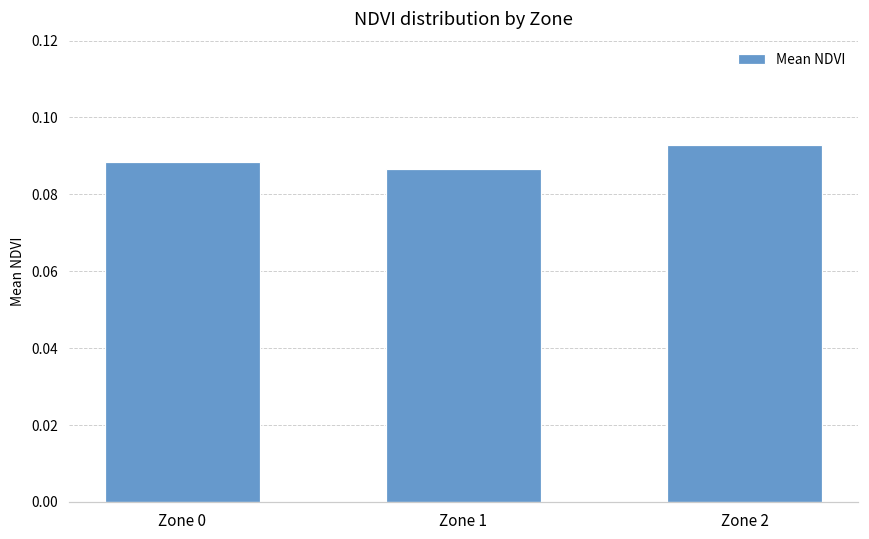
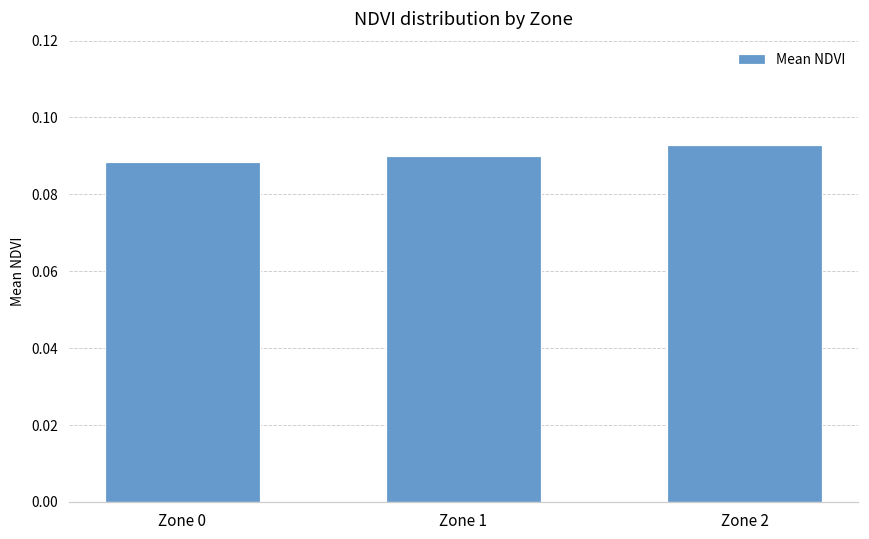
Zone 1: 0.087 -> 0.090
